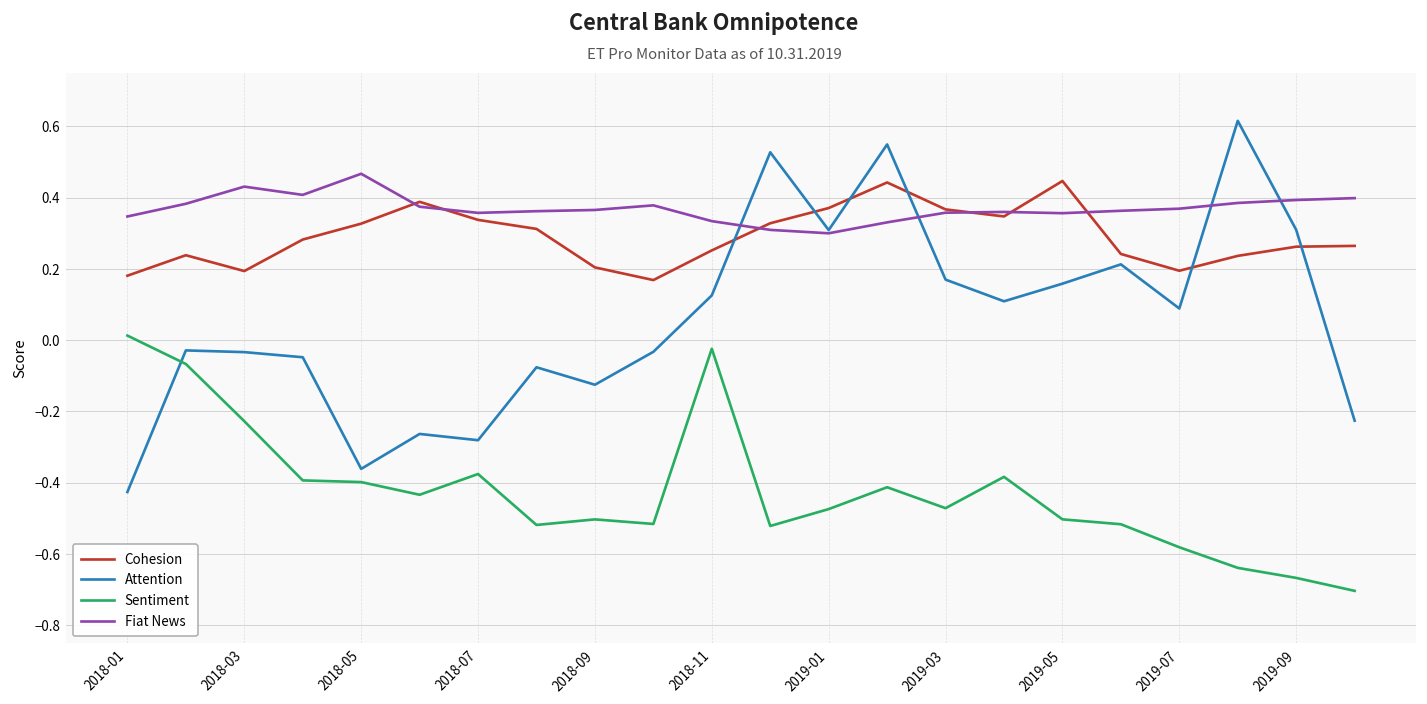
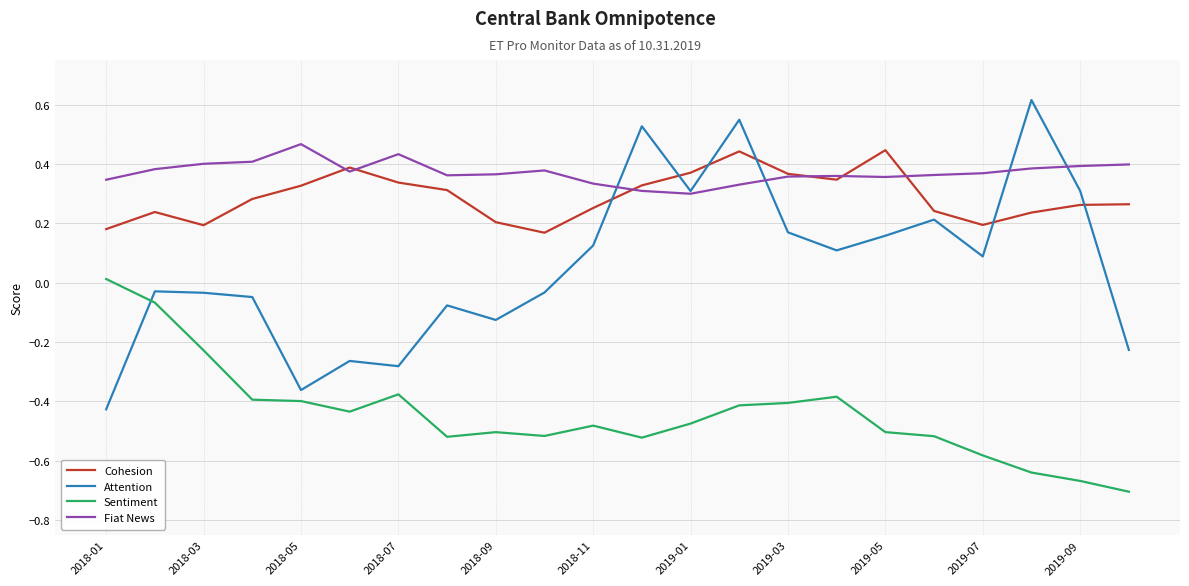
Fiat News, 2018-03: 0.43 -> 0.40
Fiat News, 2018-07: 0.36 -> 0.43
Sentiment, 2018-11: -0.02 -> -0.48
Sentiment, 2019-03: -0.47 -> -0.40
